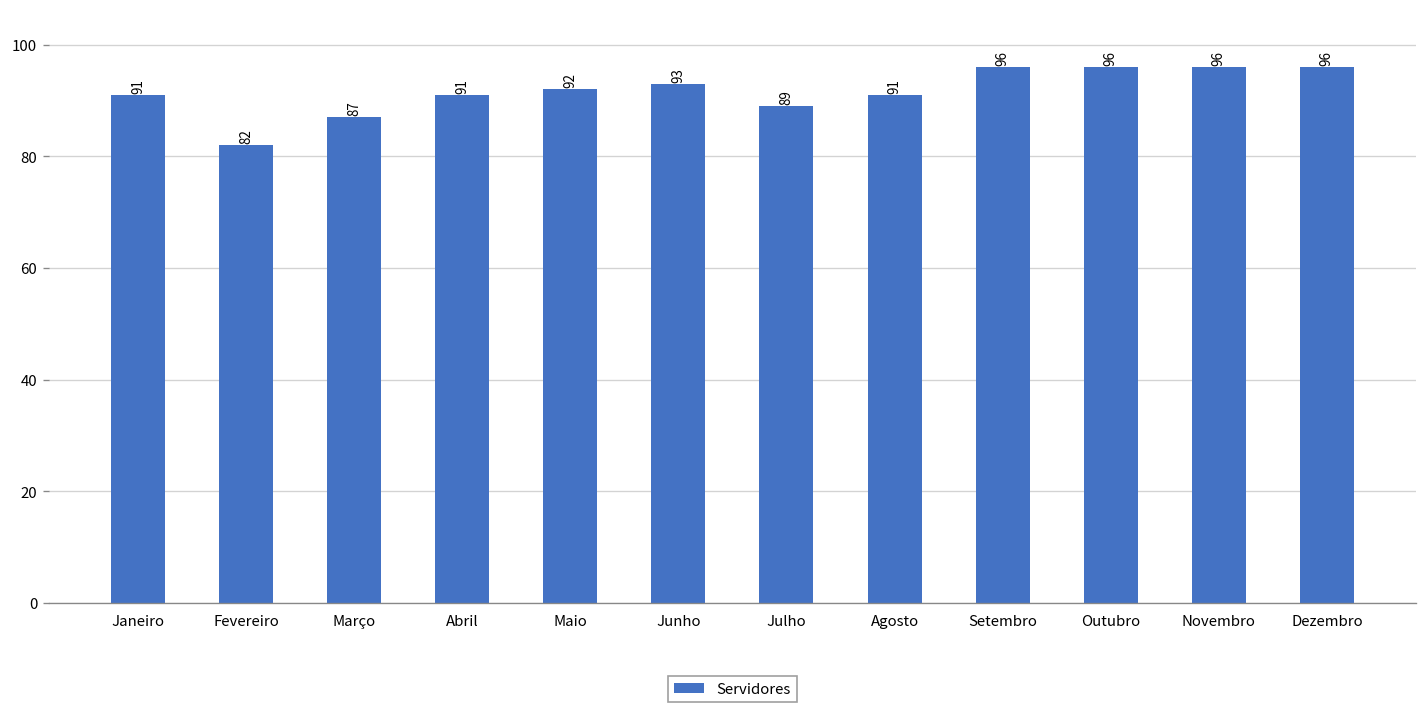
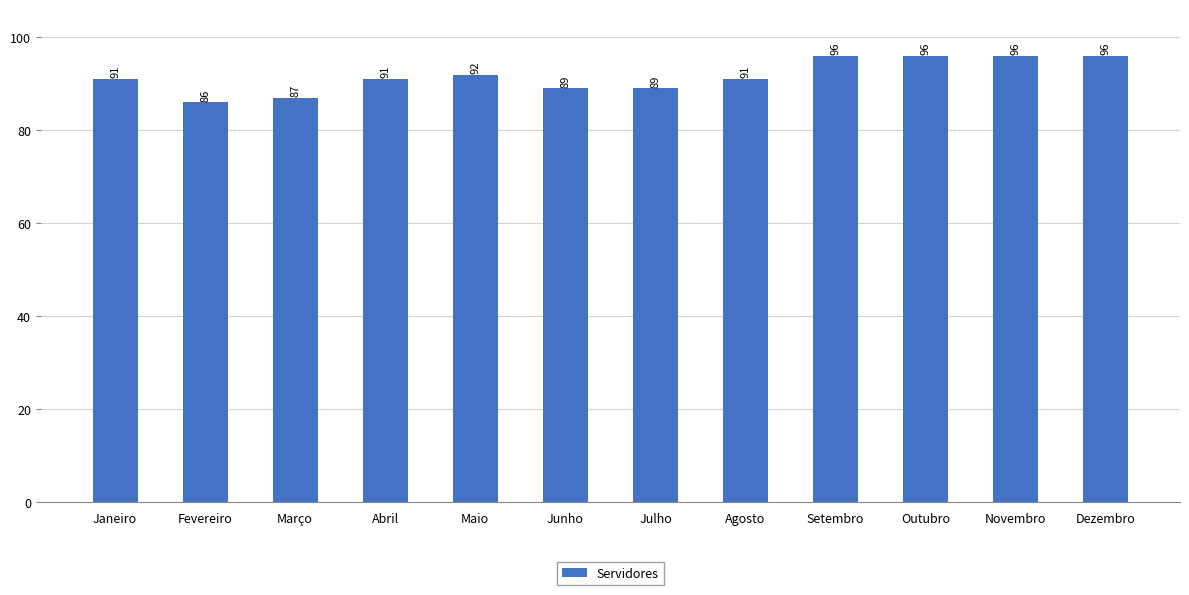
Fevereiro: 82 -> 86
Junho: 93 -> 89
